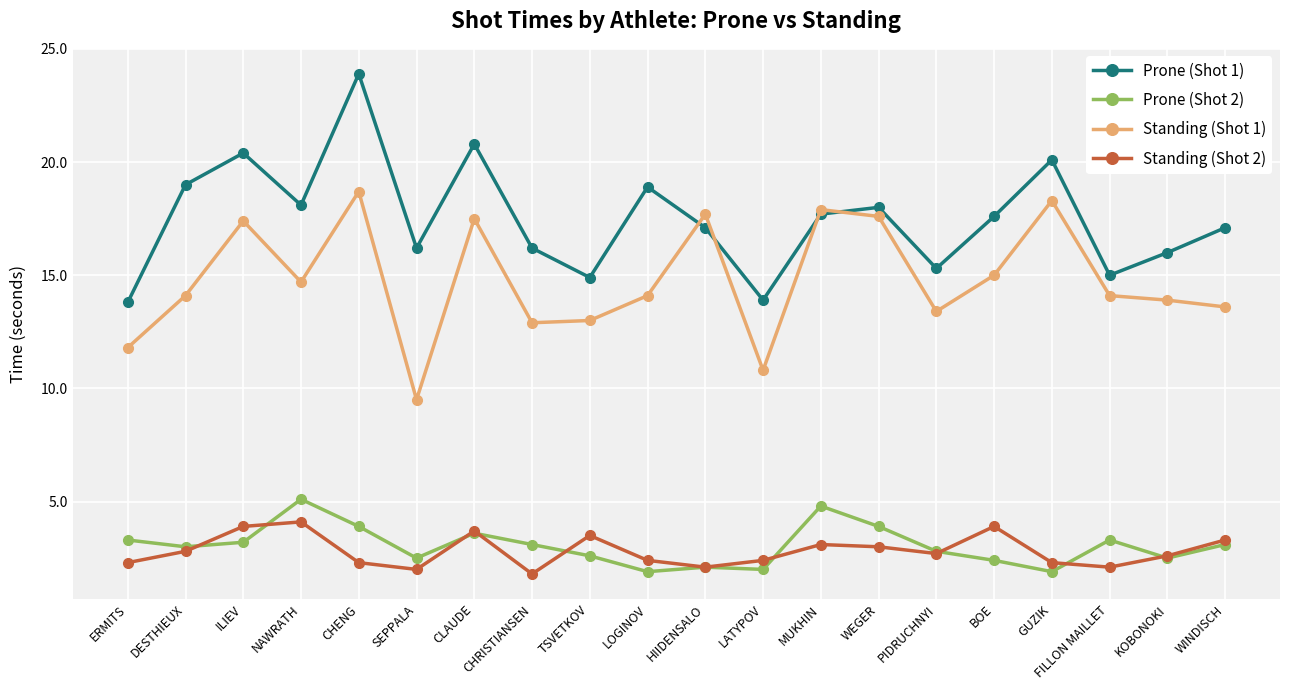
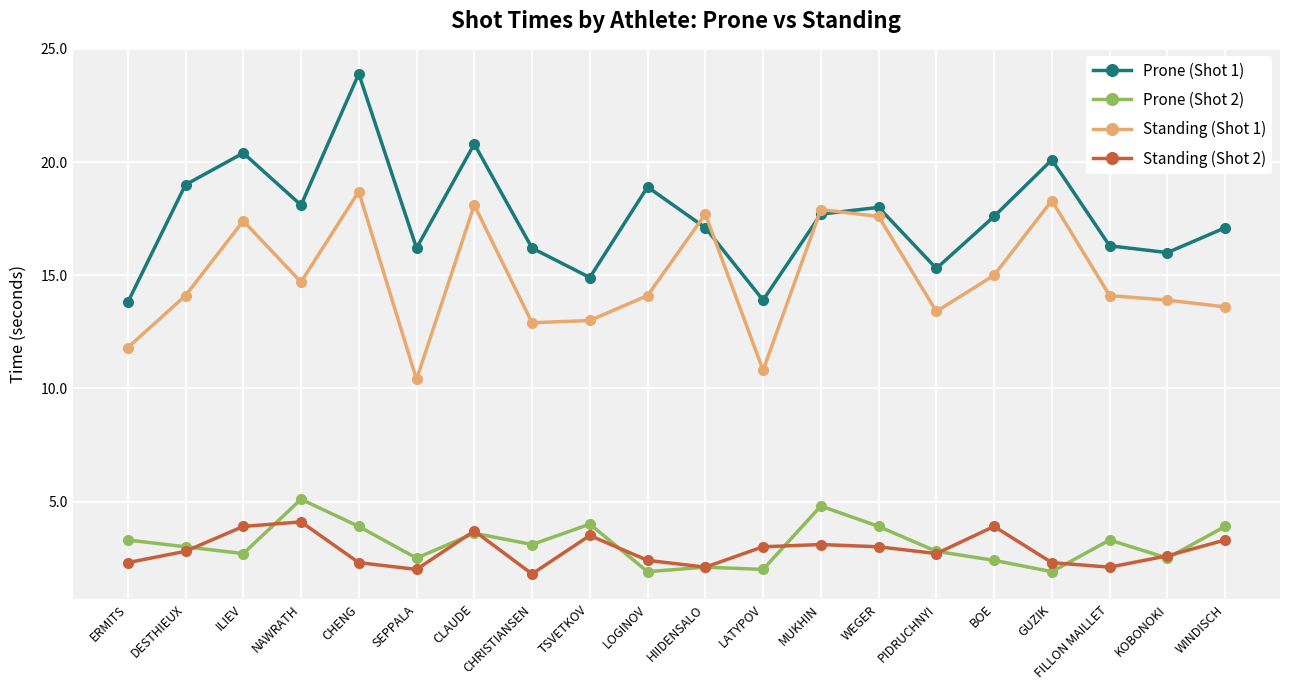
Prone (Shot 2), ILIEV: 3.2 -> 2.7
Standing (Shot 1), SEPPALA: 9.5 -> 10.4
Standing (Shot 1), CLAUDE: 17.5 -> 18.1
Prone (Shot 2), TSVETKOV: 2.6 -> 4.0
Standing (Shot 2), LATYPOV: 2.4 -> 3.0
Prone (Shot 1), FILLON MAILLET: 15.0 -> 16.3
Prone (Shot 2), WINDISCH: 3.1 -> 3.9
